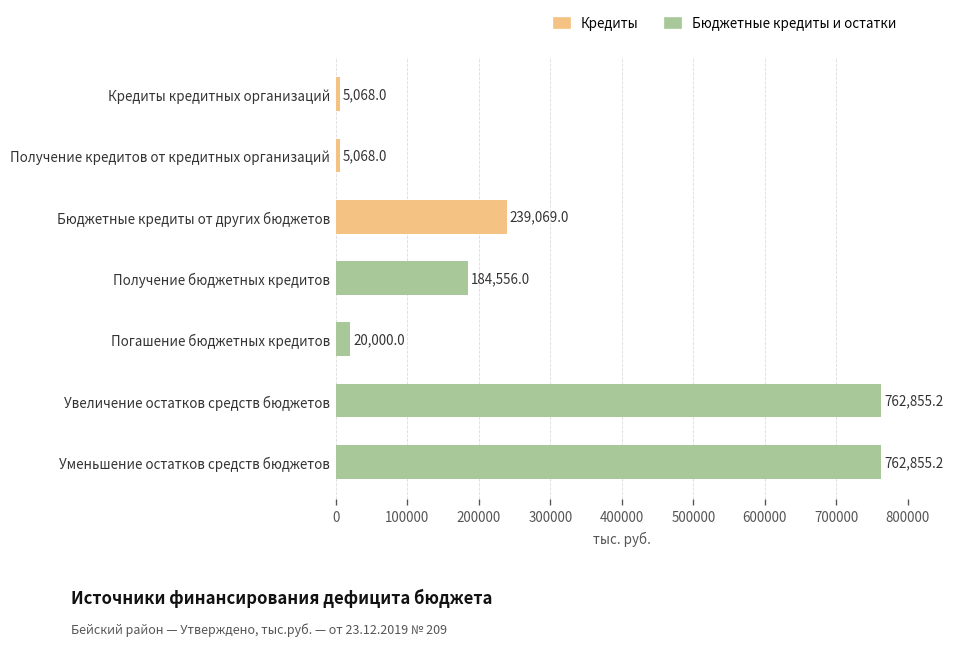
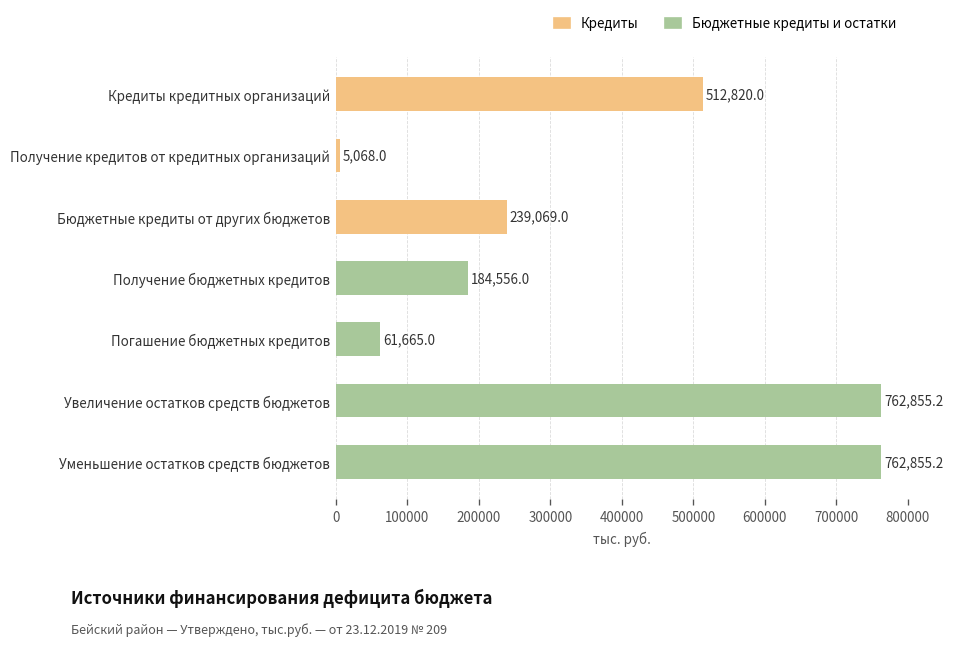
Кредиты кредитных организаций: 5,068.0 -> 512,820.0
Погашение бюджетных кредитов: 20,000.0 -> 61,665.0
